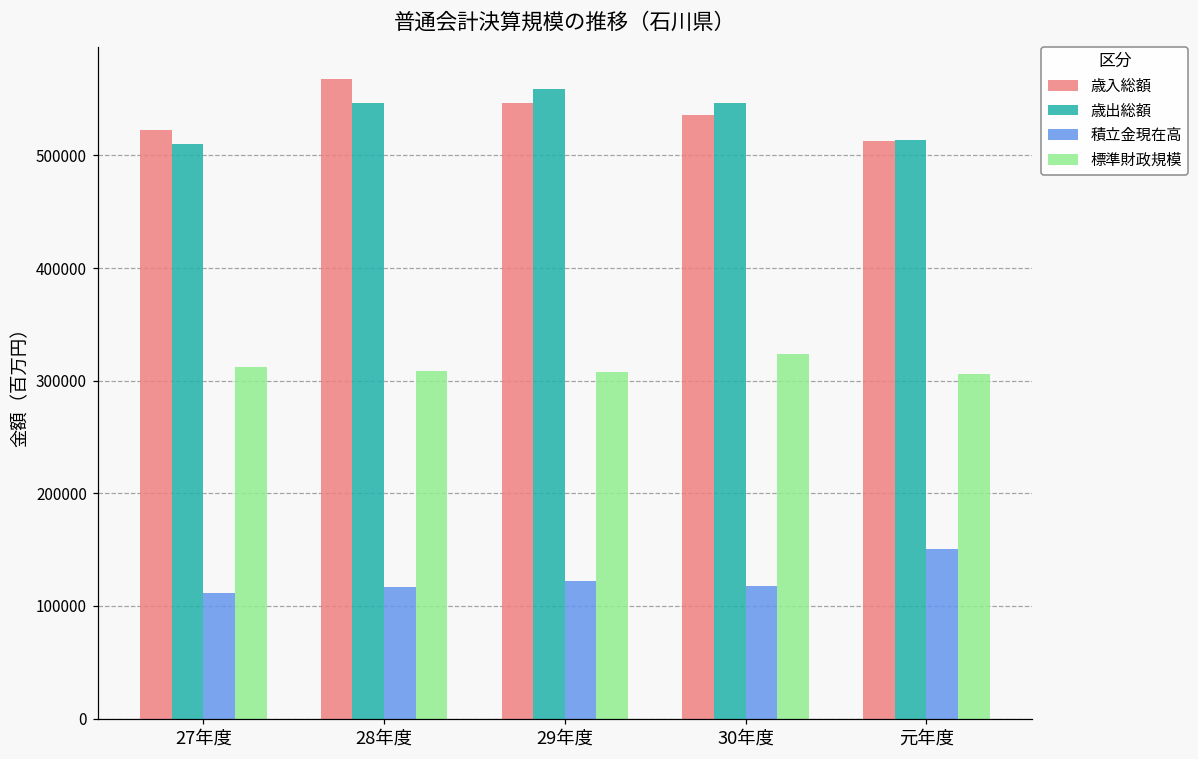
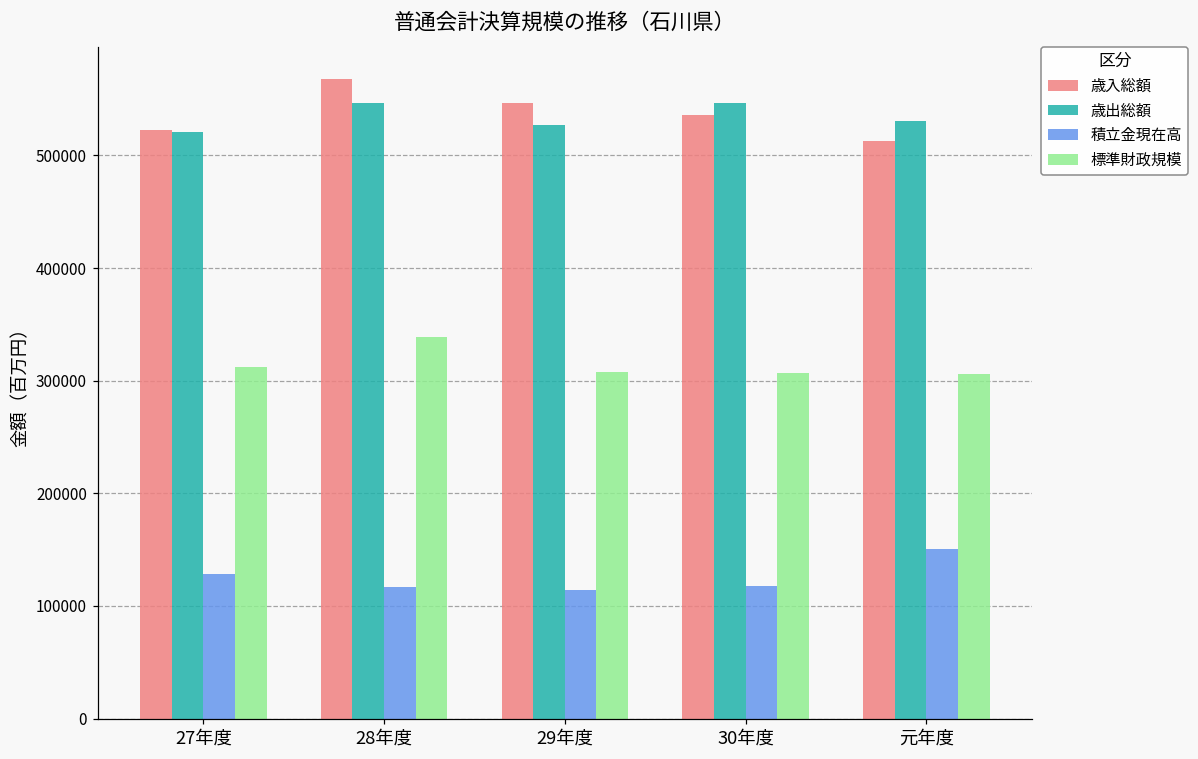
歳出総額, 27年度: 510000 -> 521000
積立金現在高, 27年度: 111000 -> 129000
標準財政規模, 28年度: 309000 -> 339000
歳出総額, 29年度: 559000 -> 527000
積立金現在高, 29年度: 122000 -> 114000
標準財政規模, 30年度: 324000 -> 307000
歳出総額, 元年度: 514000 -> 531000
